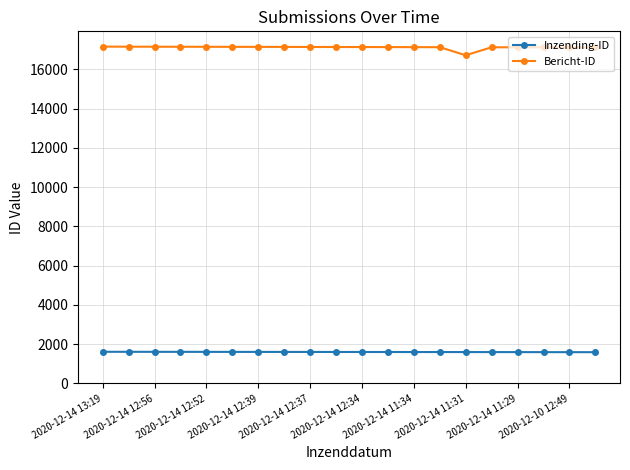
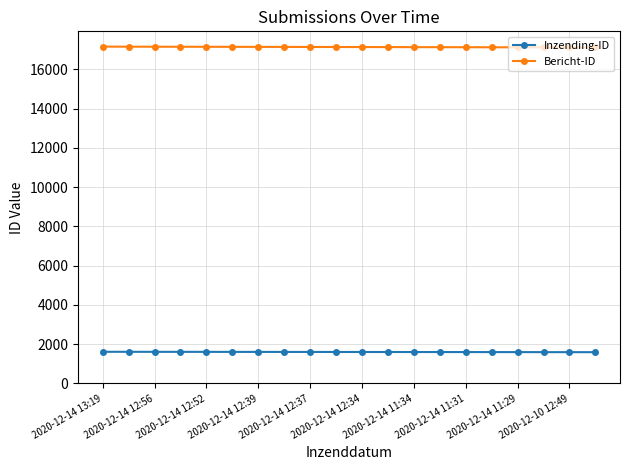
Bericht-ID, 2020-12-14 11:31: 16700 -> 17100
